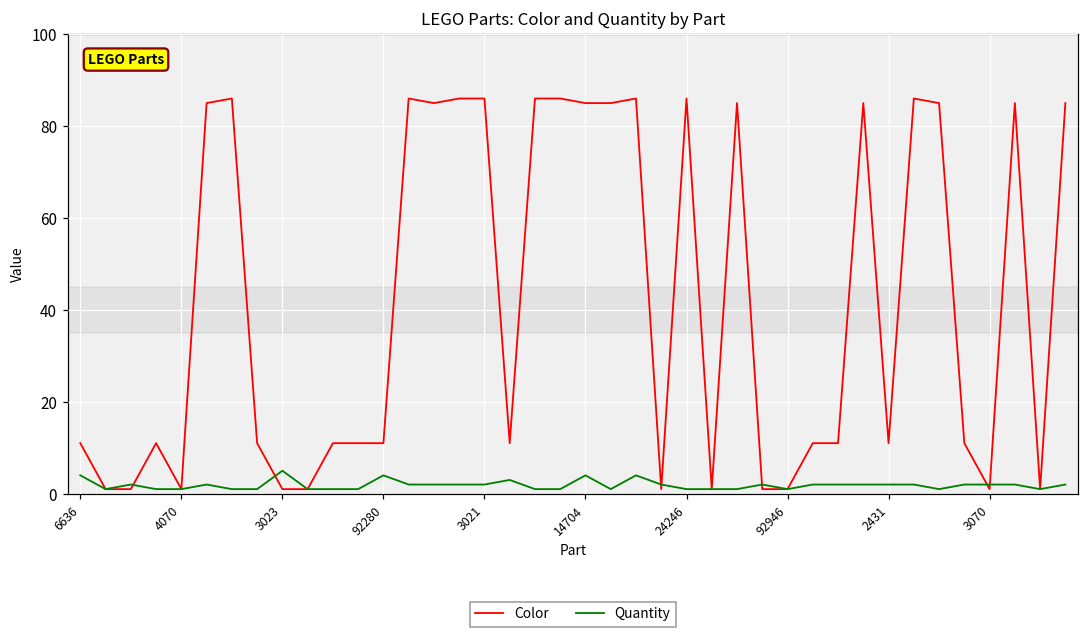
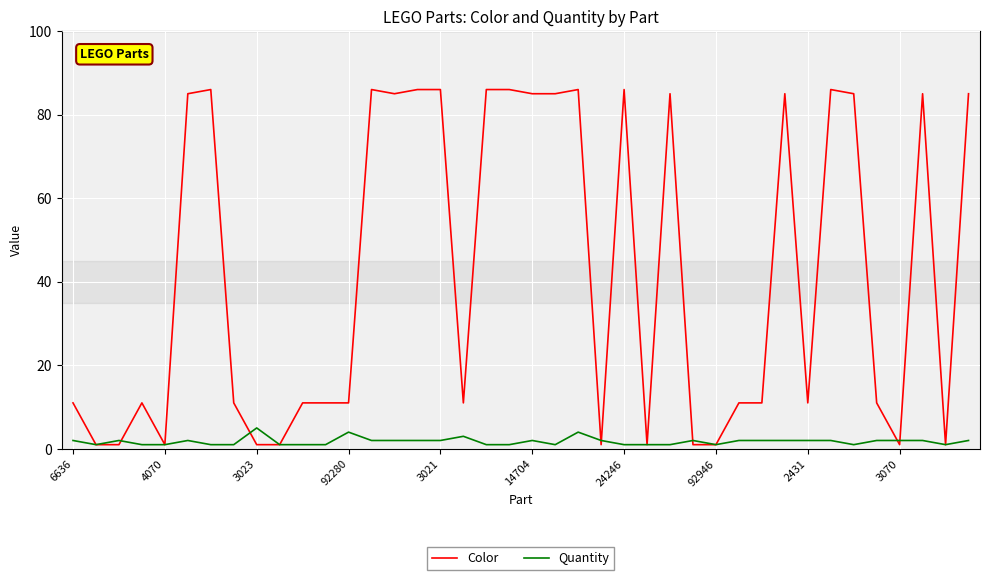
Quantity, 6636: 4 -> 2
Quantity, 14704: 4 -> 2
